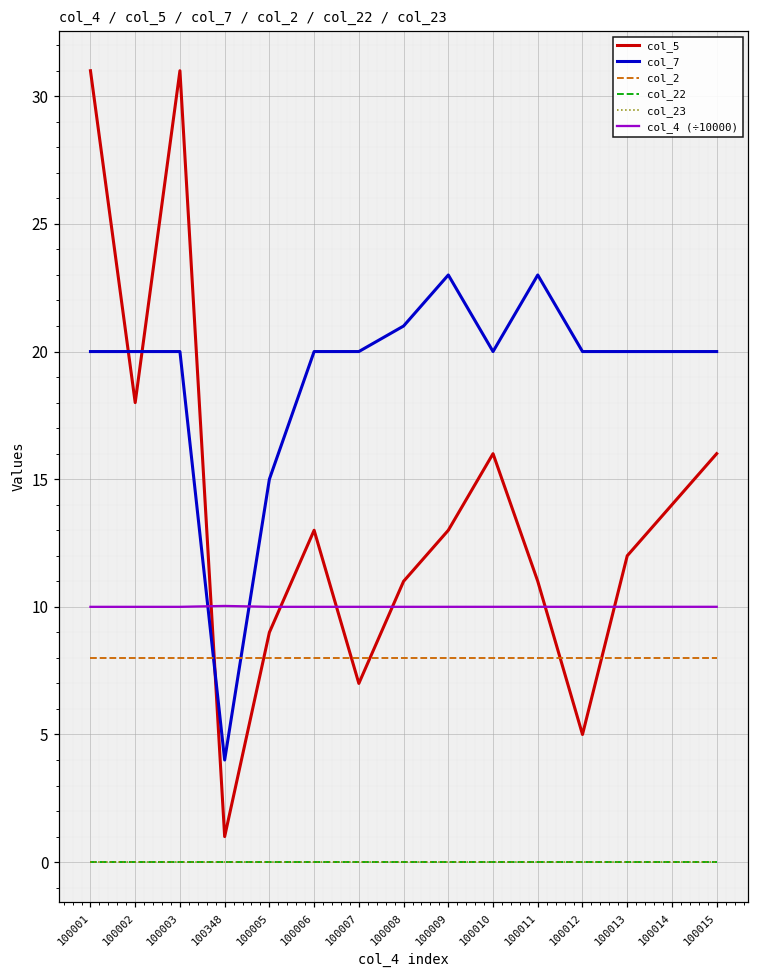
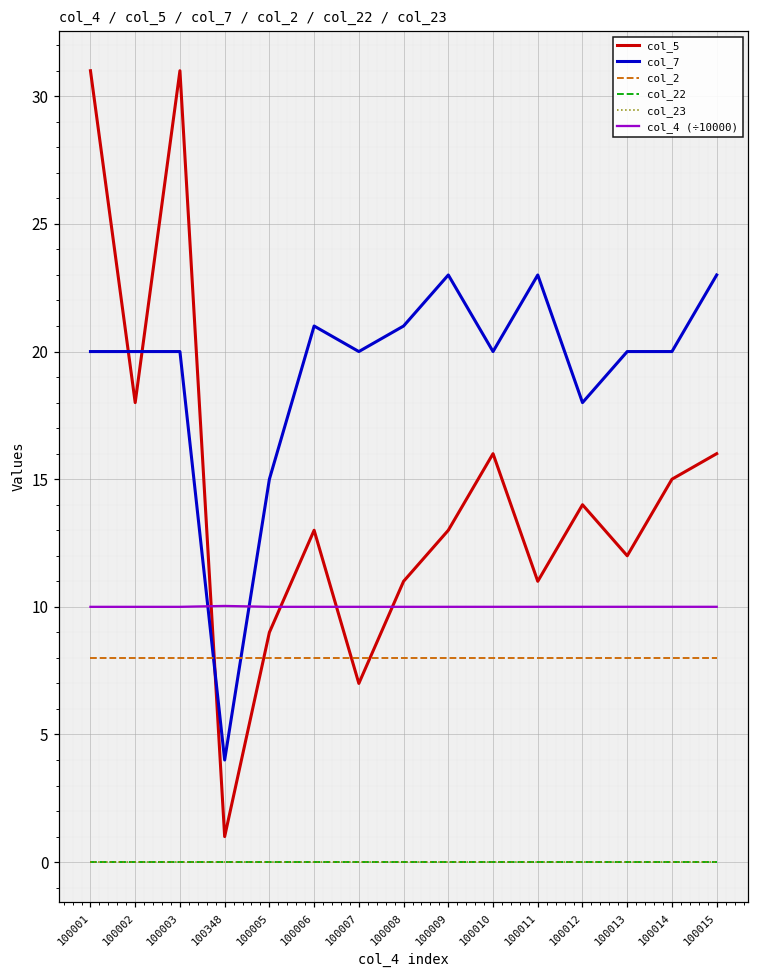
col_7, 100006: 20 -> 21
col_5, 100012: 5 -> 14
col_7, 100012: 20 -> 18
col_5, 100014: 14 -> 15
col_7, 100015: 20 -> 23
